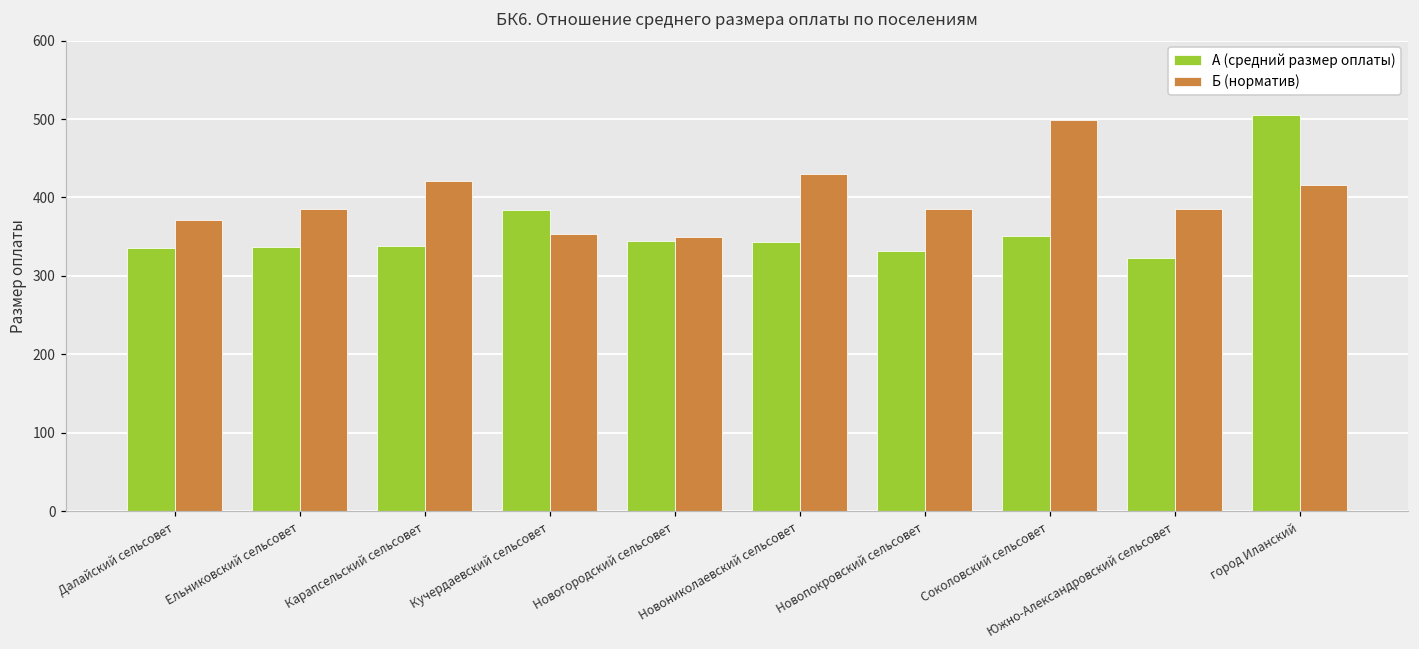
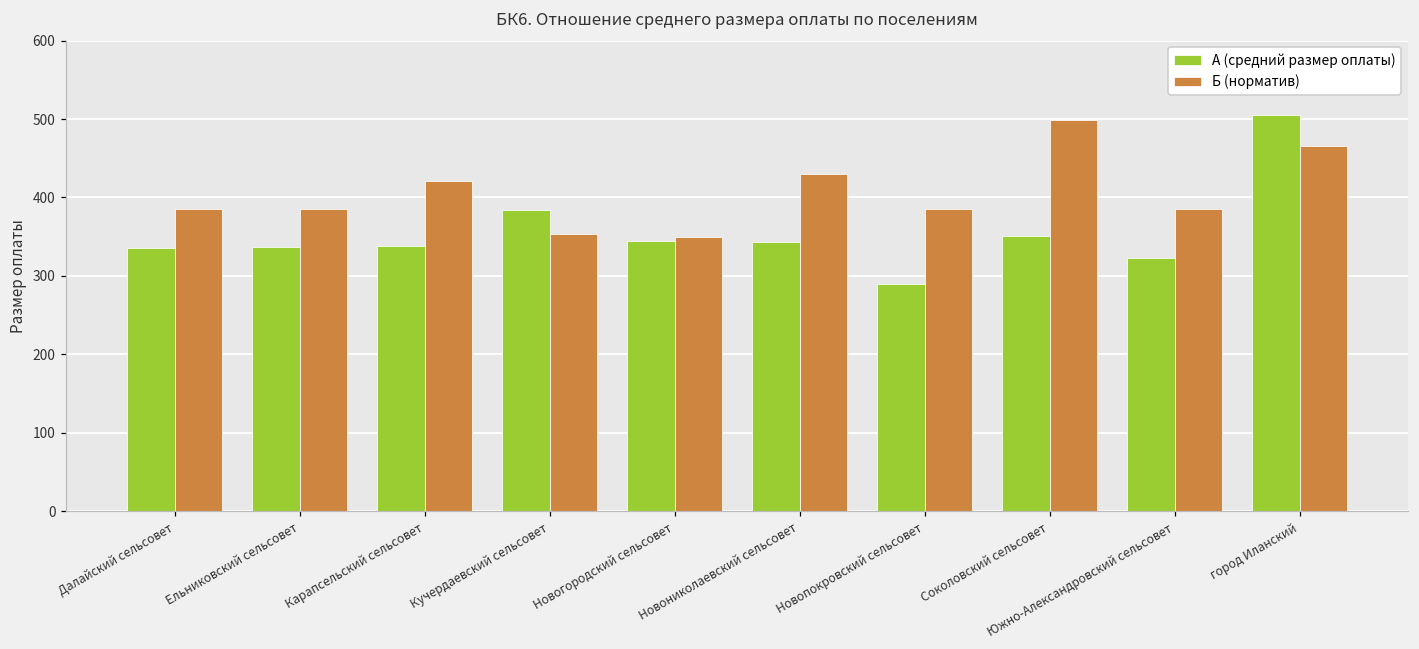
Б (норматив), Далайский сельсовет: 370 -> 380
А (средний размер оплаты), Новопокровский сельсовет: 330 -> 290
Б (норматив), город Иланский: 420 -> 470
